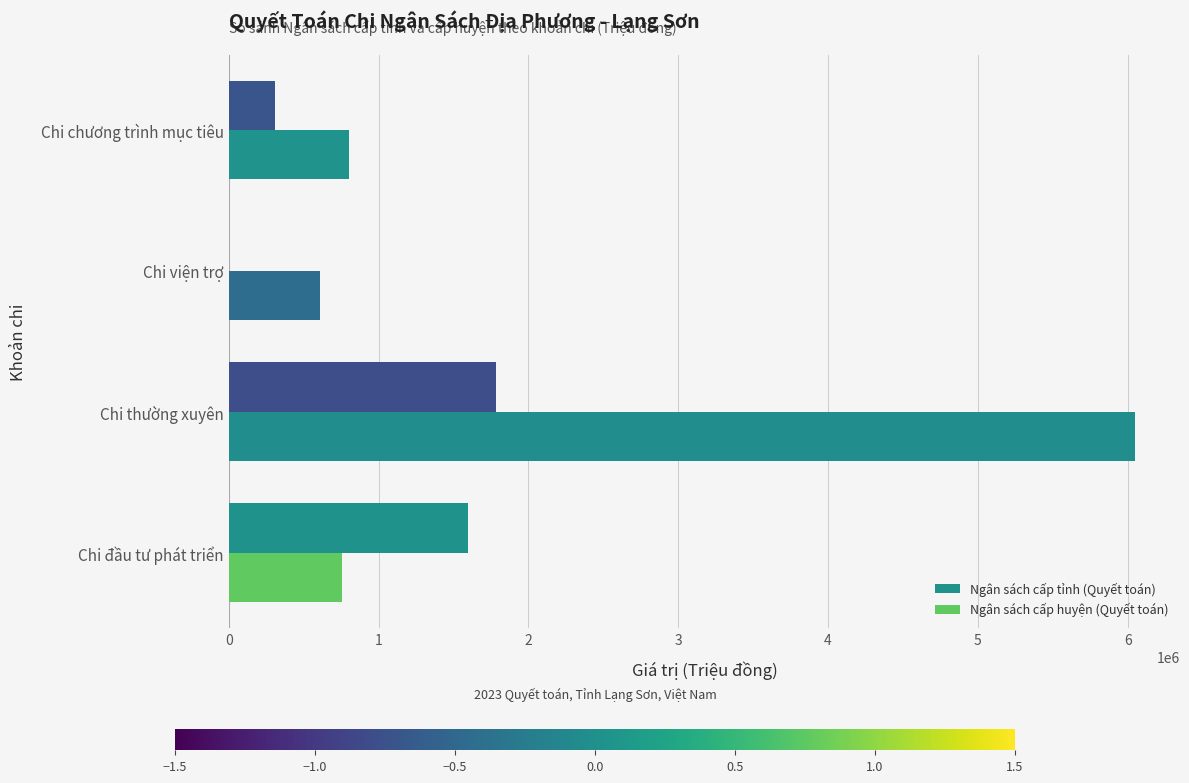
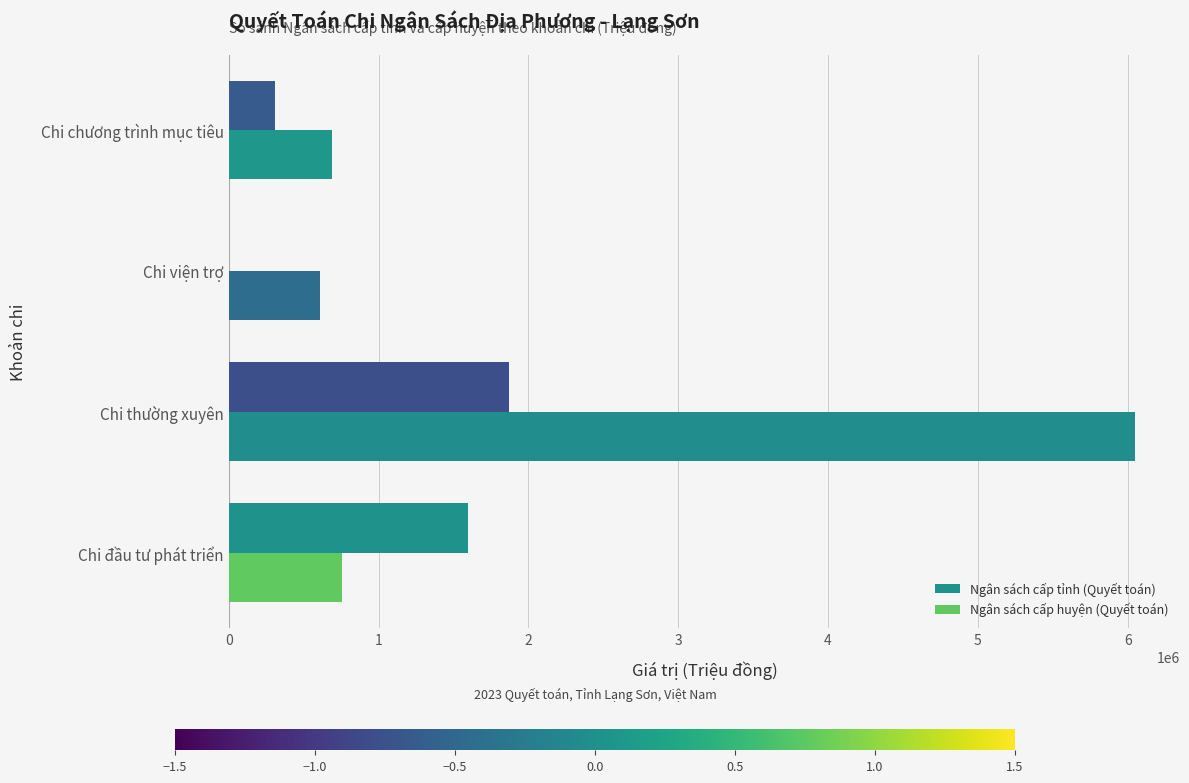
Ngân sách cấp huyện (Quyết toán), Chi chương trình mục tiêu: 800000 -> 690000
Ngân sách cấp tỉnh (Quyết toán), Chi thường xuyên: 1790000 -> 1870000
